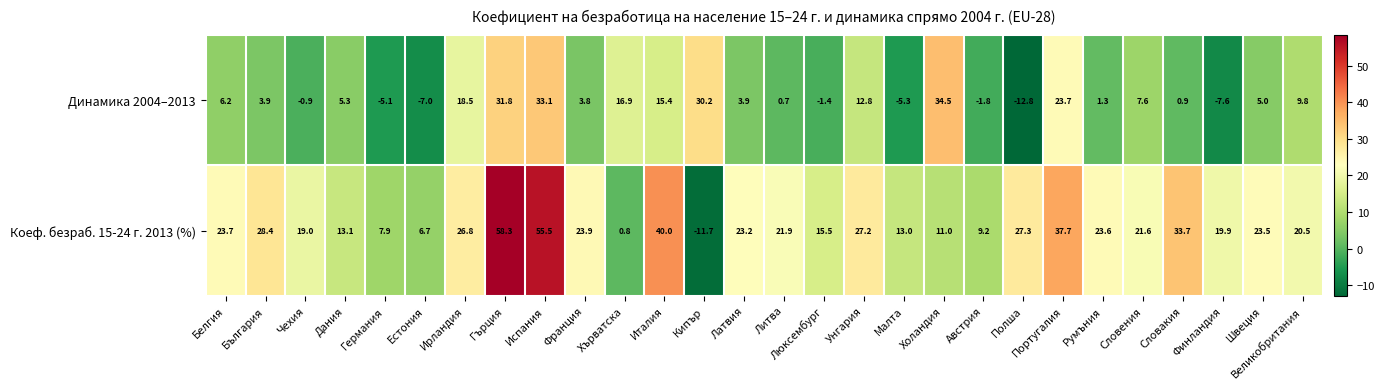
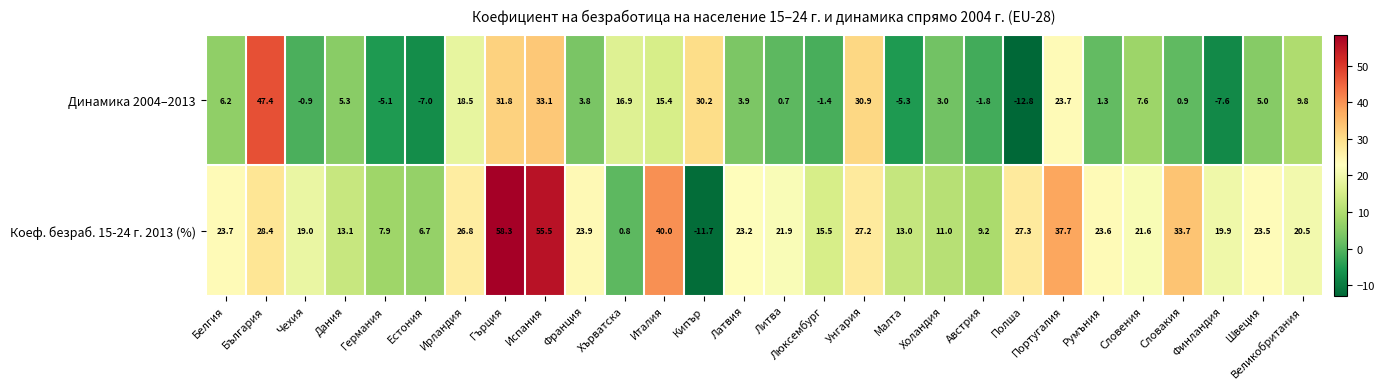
Динамика 2004–2013, България: 3.9 -> 47.4
Динамика 2004–2013, Унгария: 12.8 -> 30.9
Динамика 2004–2013, Холандия: 34.5 -> 3.0
